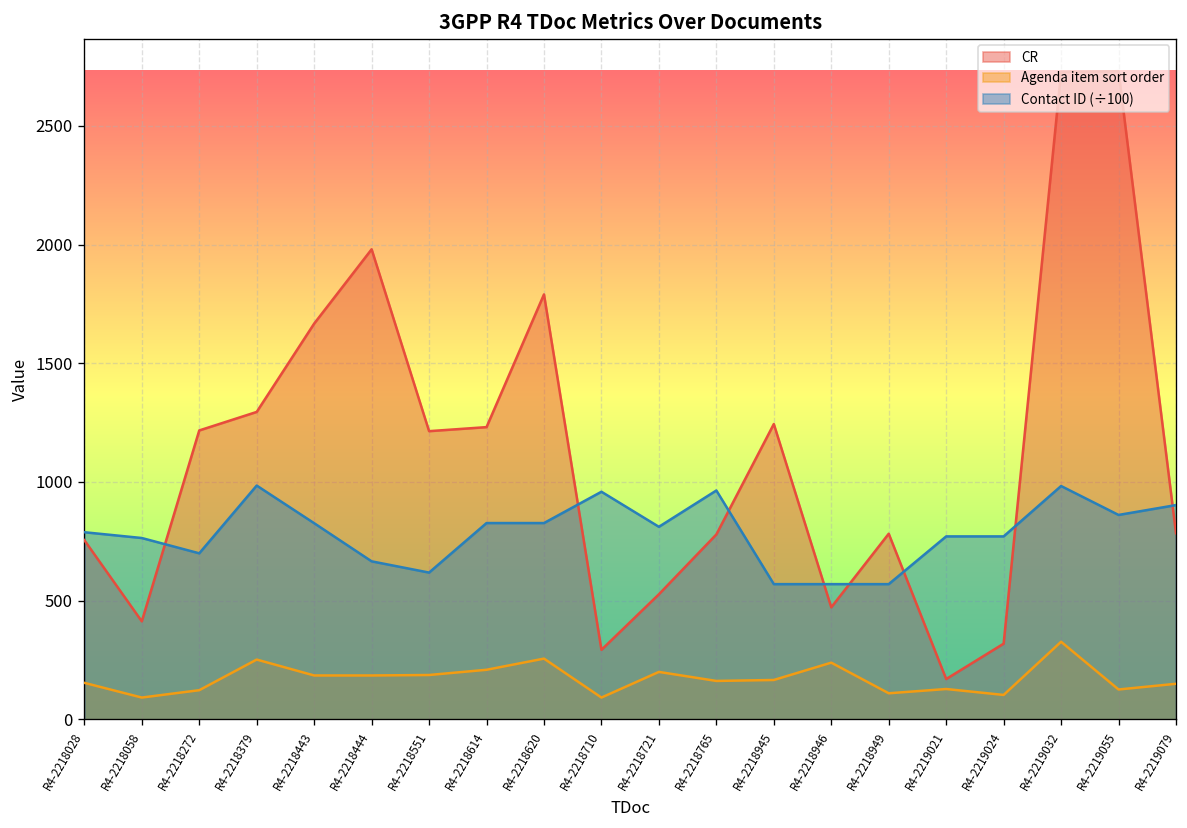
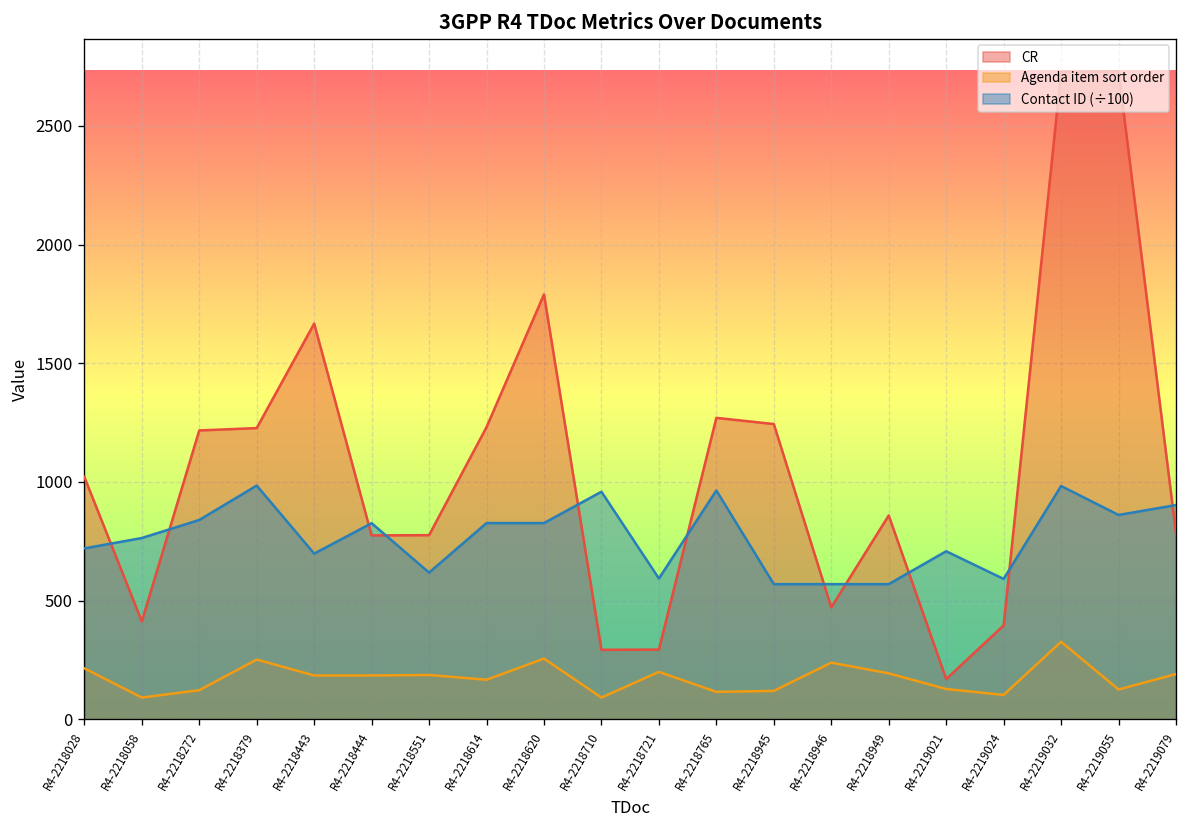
CR, R4-2218028: 760 -> 1020
Agenda item sort order, R4-2218028: 150 -> 220
Contact ID (÷100), R4-2218028: 790 -> 720
Contact ID (÷100), R4-2218272: 700 -> 840
CR, R4-2218379: 1300 -> 1230
Contact ID (÷100), R4-2218443: 830 -> 700
CR, R4-2218444: 1980 -> 780
Contact ID (÷100), R4-2218444: 670 -> 830
CR, R4-2218551: 1210 -> 780
Agenda item sort order, R4-2218614: 210 -> 170
CR, R4-2218721: 530 -> 290
Contact ID (÷100), R4-2218721: 810 -> 590
CR, R4-2218765: 780 -> 1270
Agenda item sort order, R4-2218765: 160 -> 120
Agenda item sort order, R4-2218945: 170 -> 120
CR, R4-2218949: 780 -> 860
Agenda item sort order, R4-2218949: 110 -> 190
Contact ID (÷100), R4-2219021: 770 -> 710
CR, R4-2219024: 320 -> 400
Contact ID (÷100), R4-2219024: 770 -> 590
Agenda item sort order, R4-2219079: 150 -> 190
